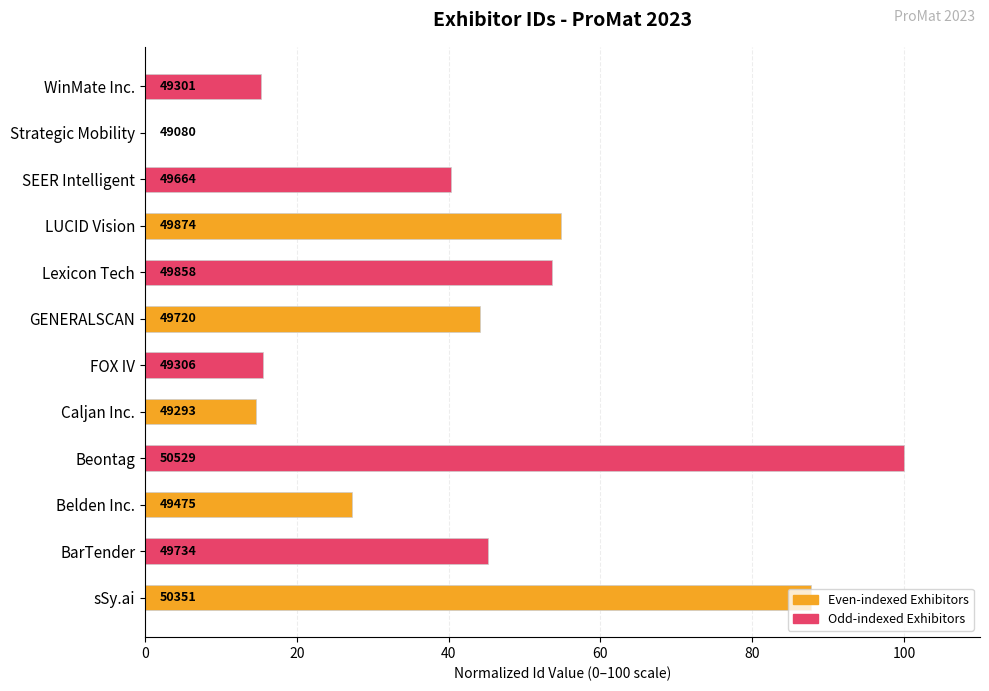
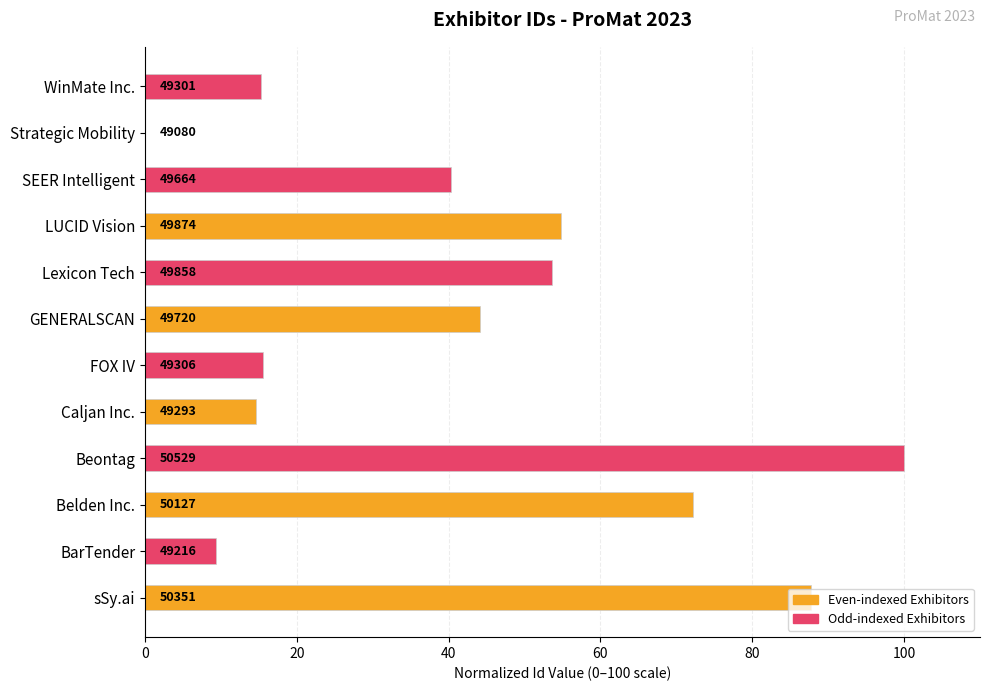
Belden Inc.: 49475 -> 50127
BarTender: 49734 -> 49216
